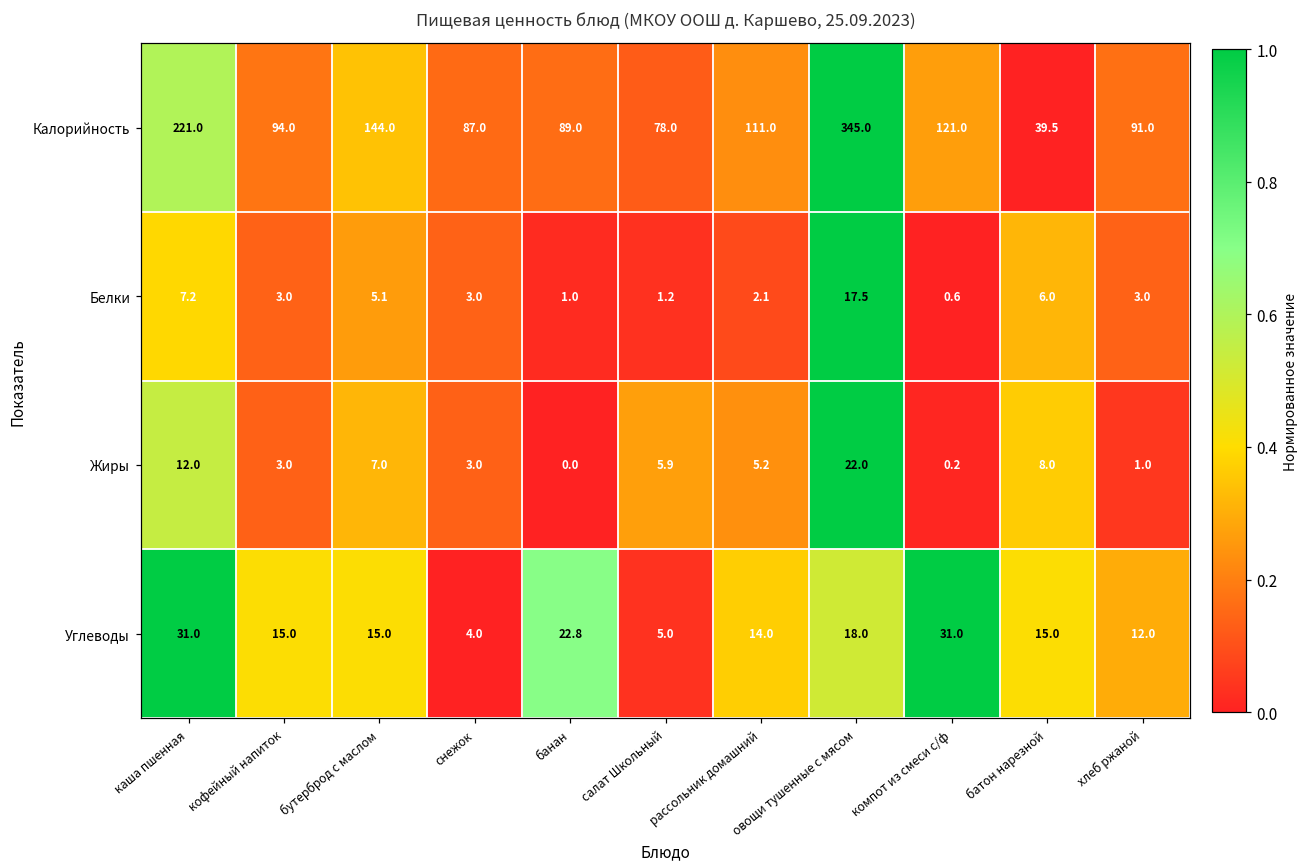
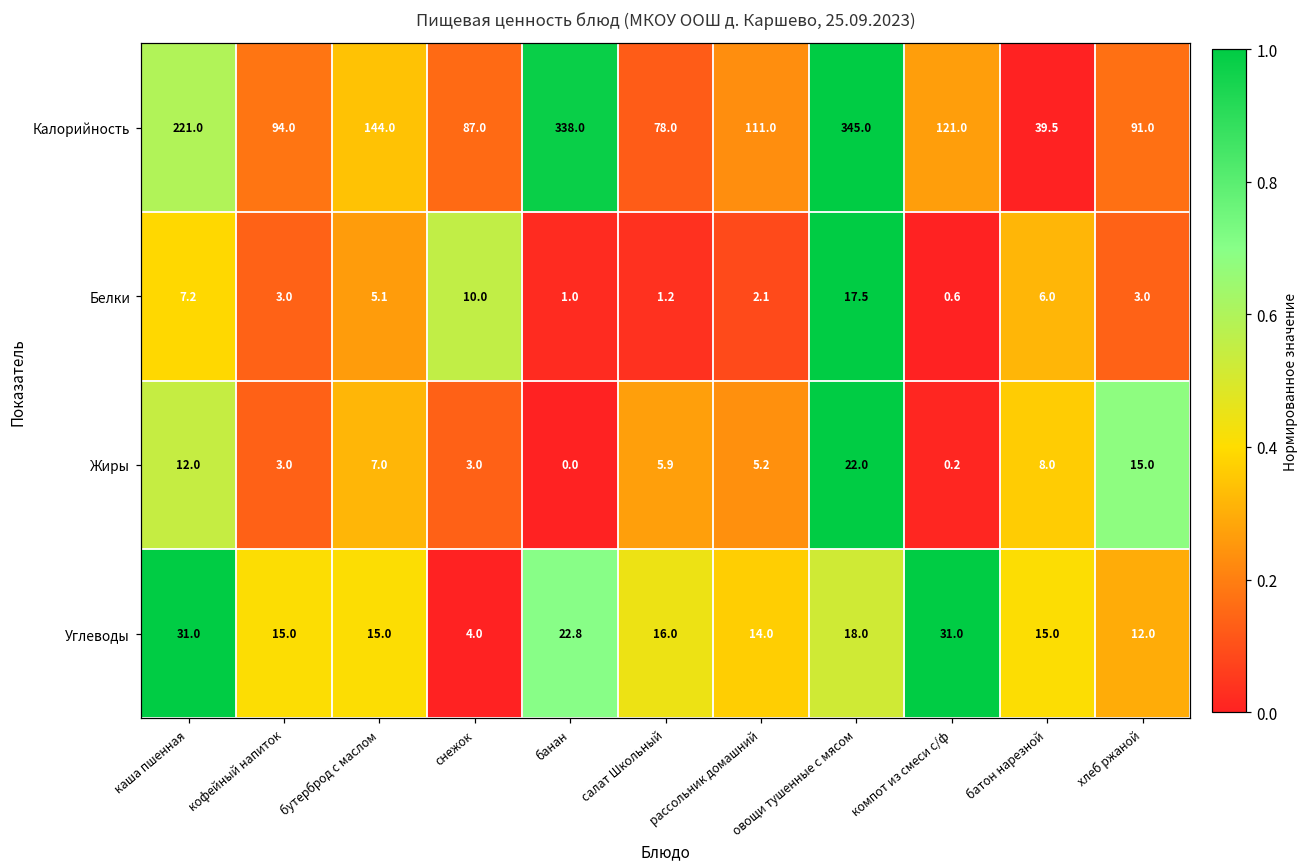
Калорийность, банан: 89.0 -> 338.0
Белки, снежок: 3.0 -> 10.0
Жиры, хлеб ржаной: 1.0 -> 15.0
Углеводы, салат Школьный: 5.0 -> 16.0
